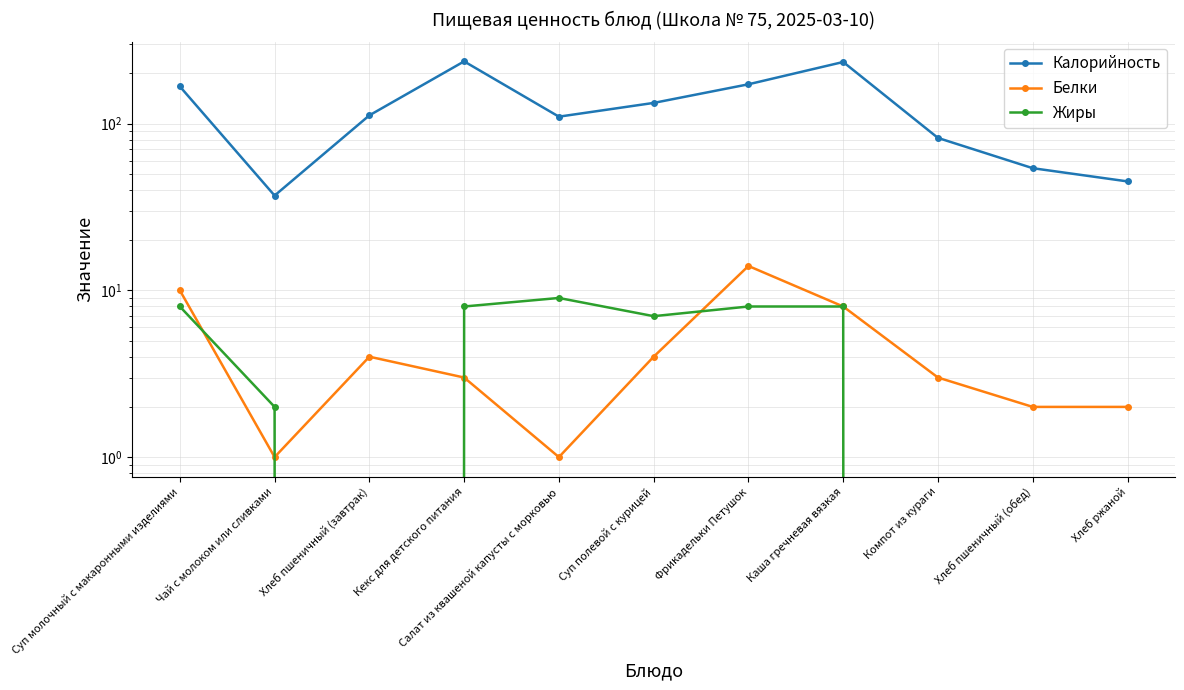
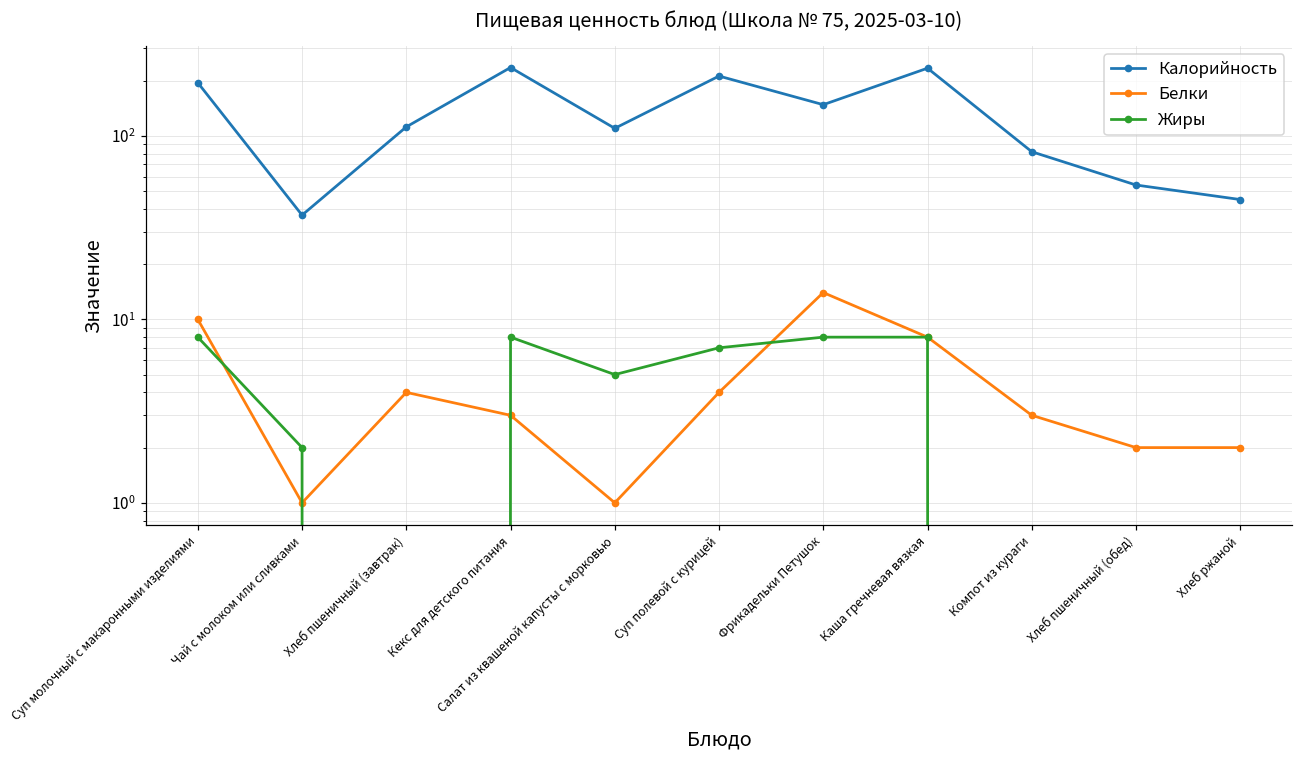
Калорийность, Суп молочный с макаронными изделиями: 170 -> 200
Жиры, Салат из квашеной капусты с морковью: 9 -> 5
Калорийность, Суп полевой с курицей: 130 -> 210
Калорийность, Фрикадельки Петушок: 170 -> 150
